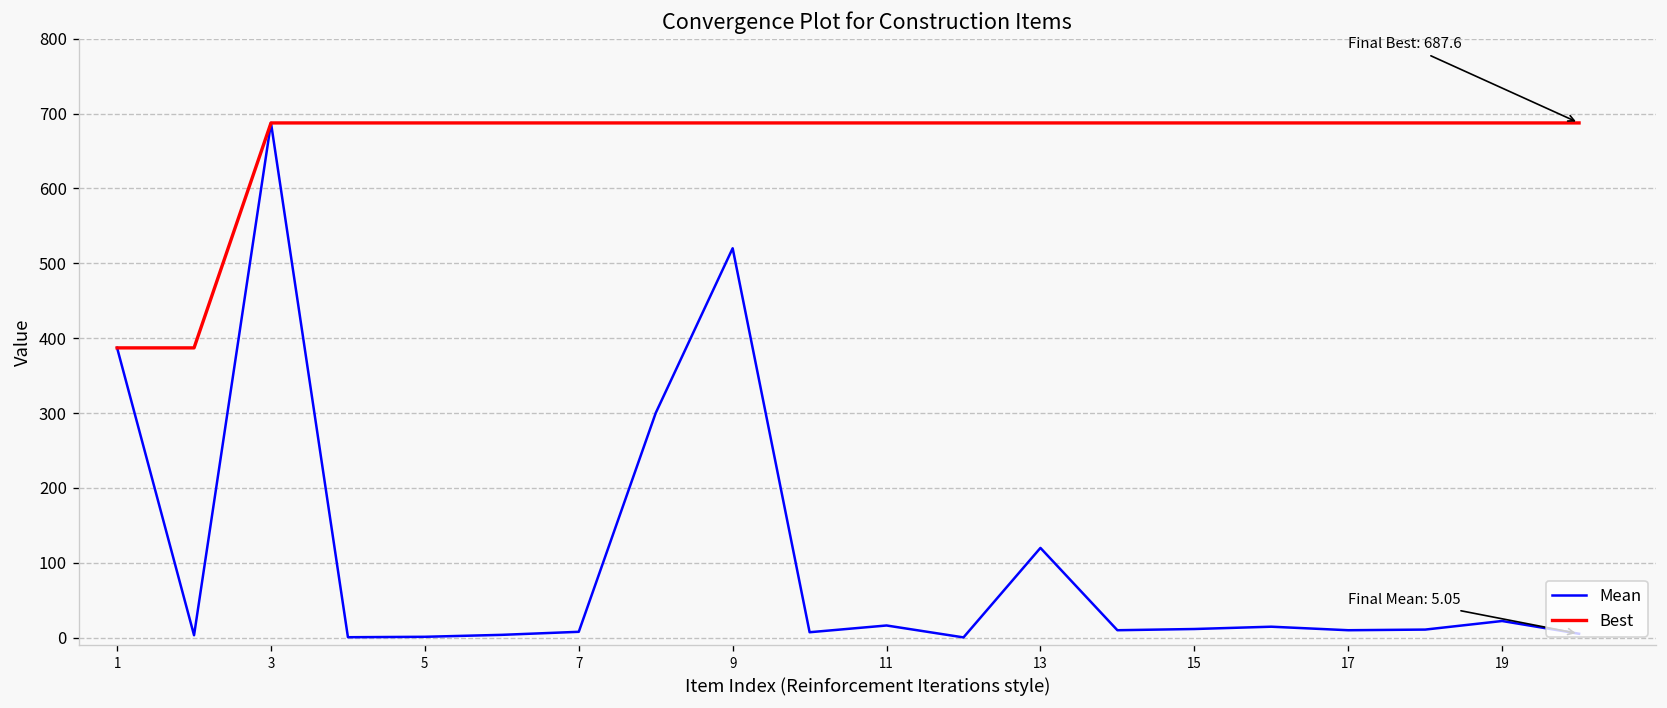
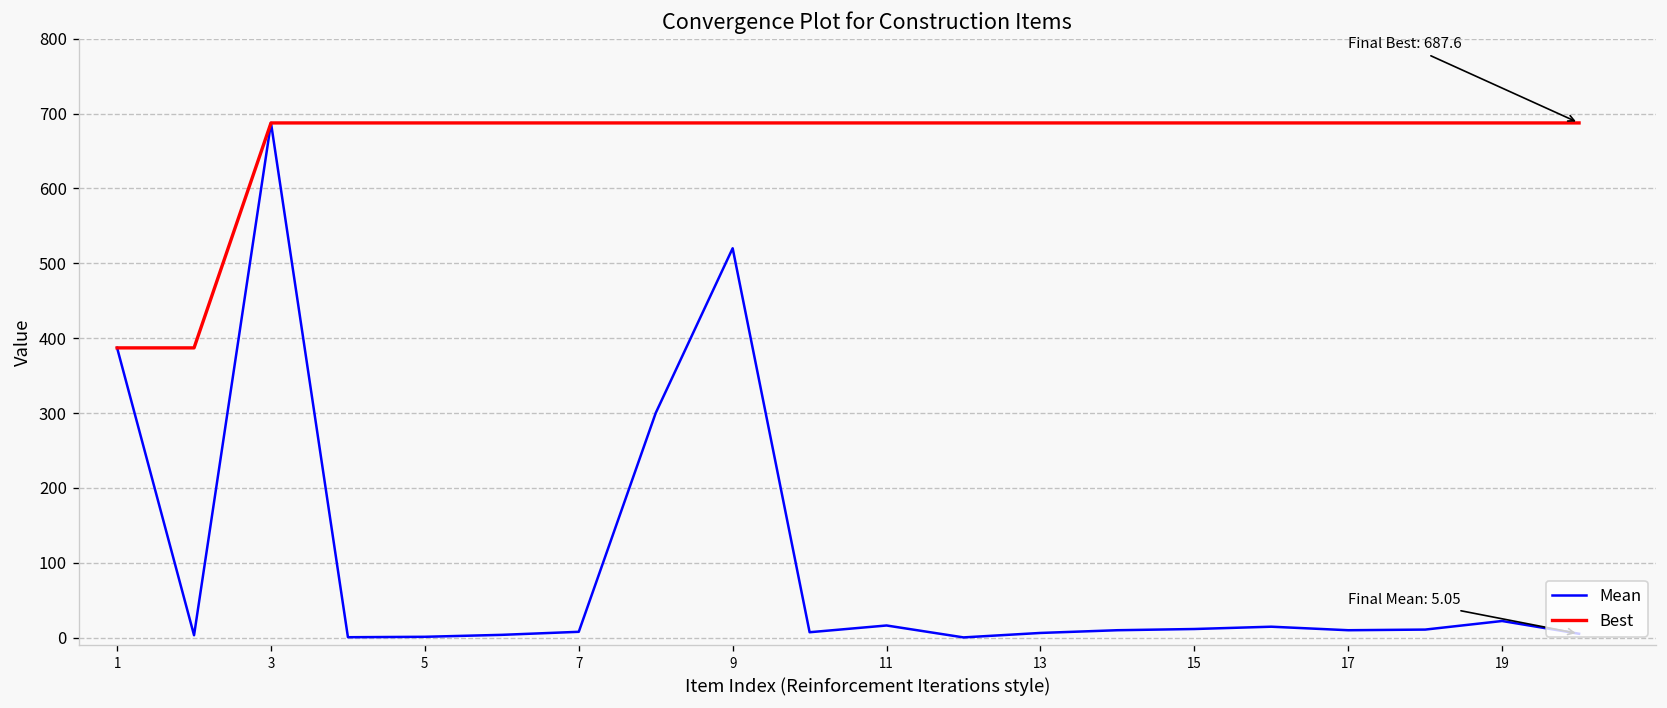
Mean, 13: 120 -> 10
